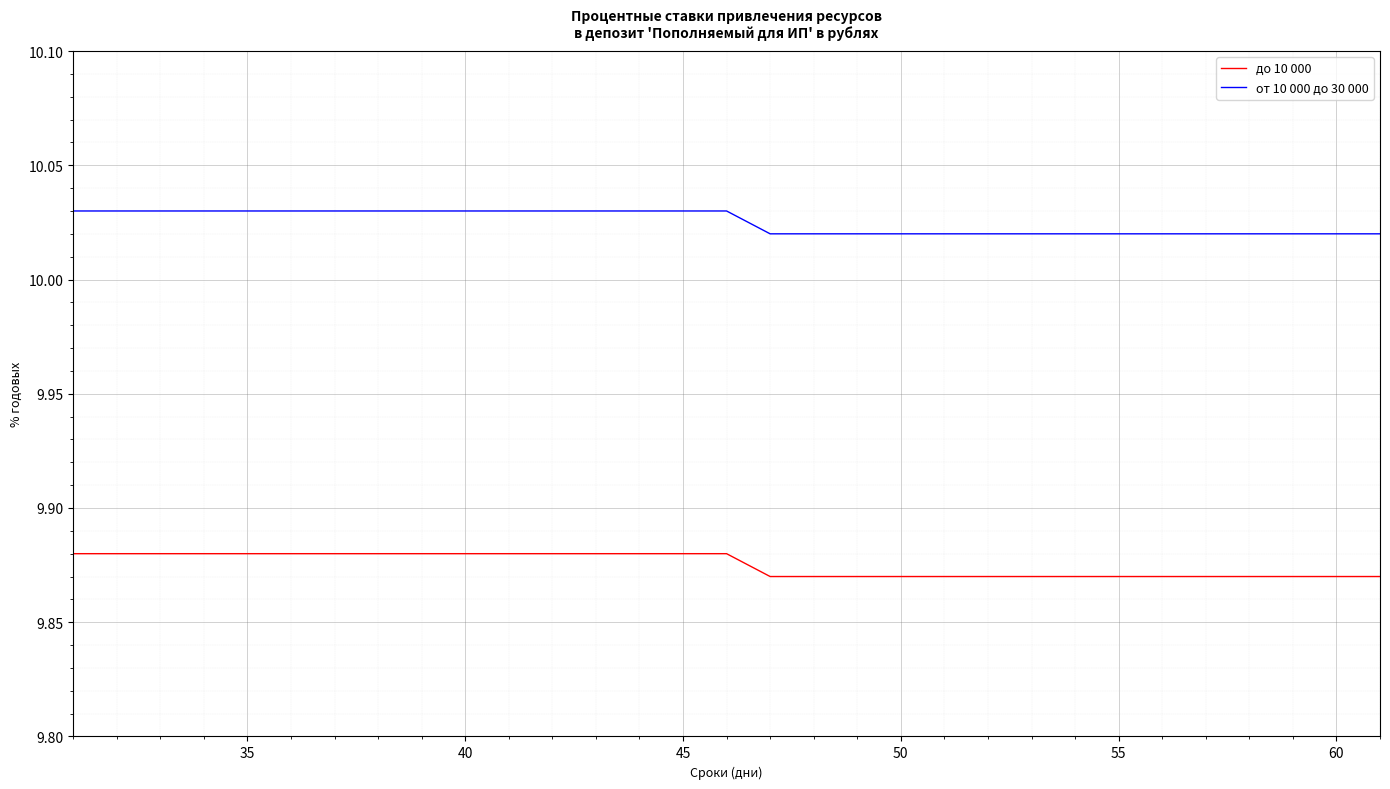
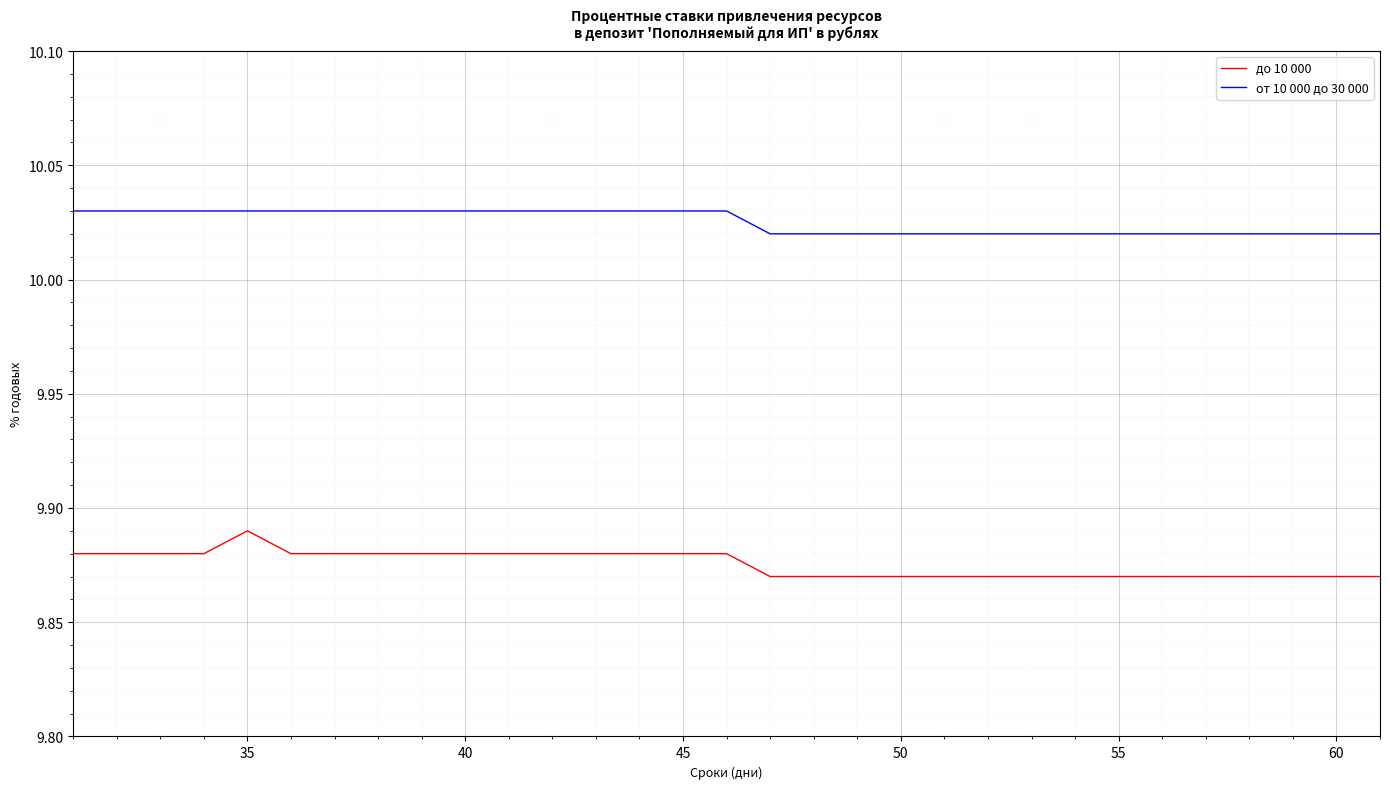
до 10 000, 35: 9.88 -> 9.89
